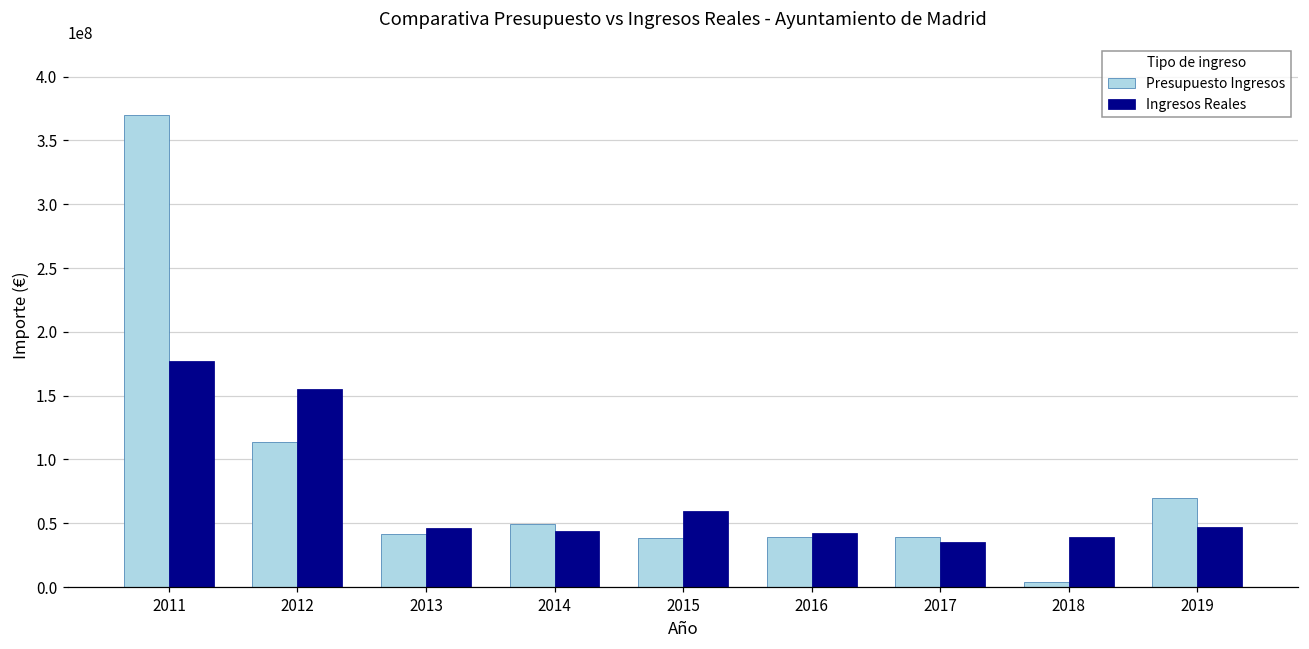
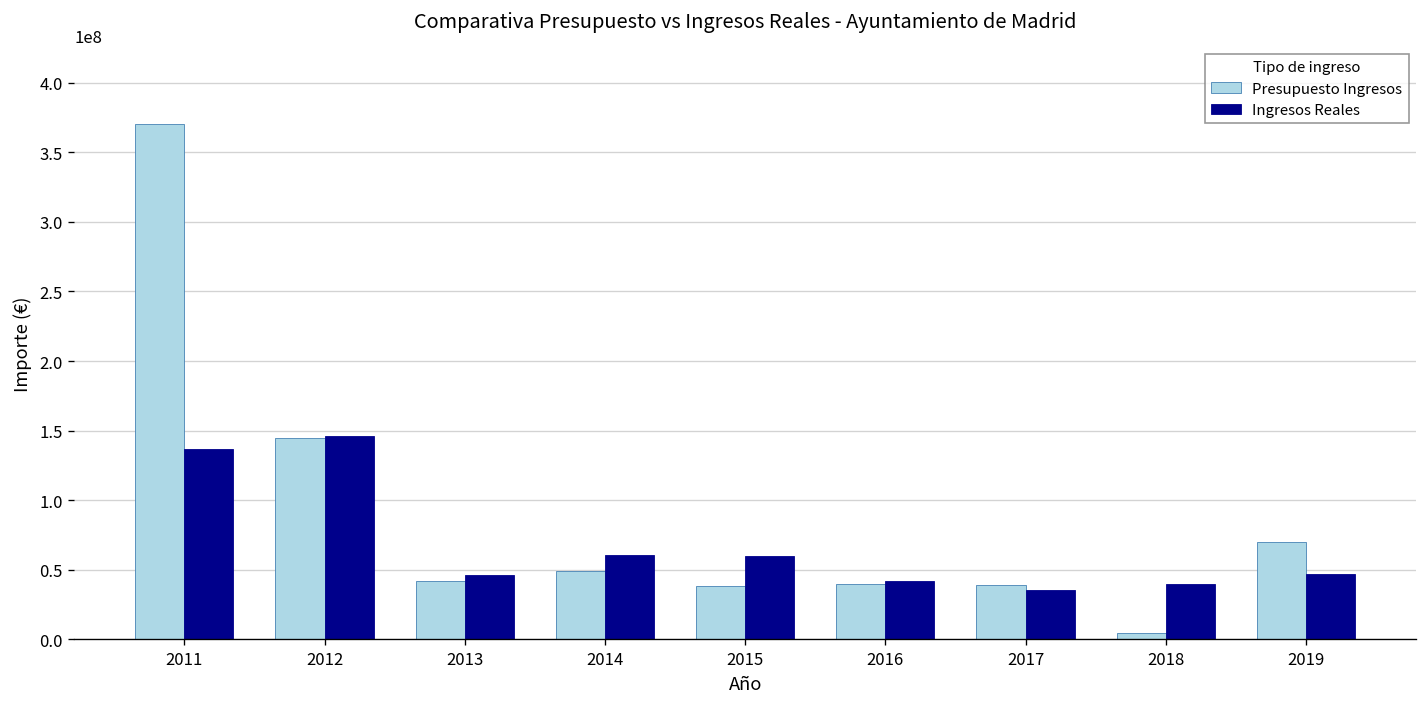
Ingresos Reales, 2011: 177000000 -> 136000000
Presupuesto Ingresos, 2012: 114000000 -> 145000000
Ingresos Reales, 2012: 156000000 -> 146000000
Ingresos Reales, 2014: 44000000 -> 61000000
